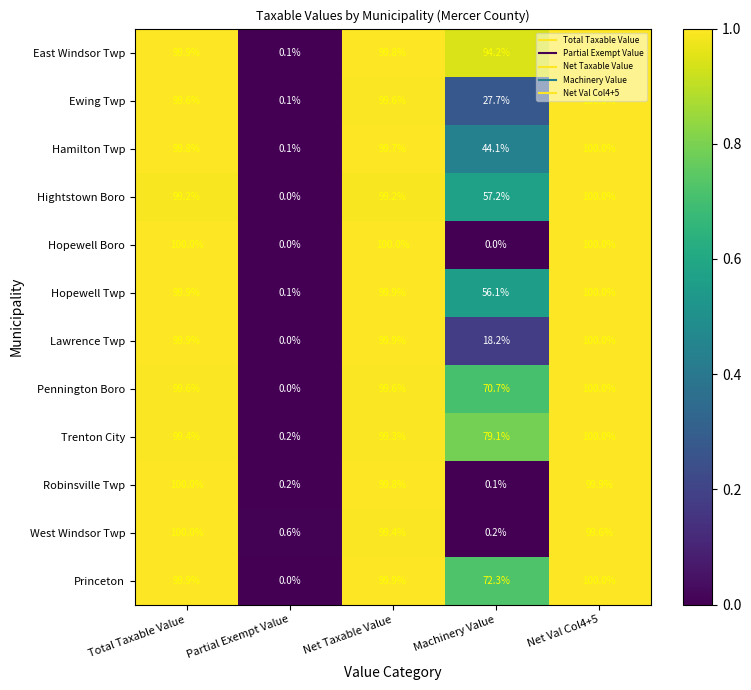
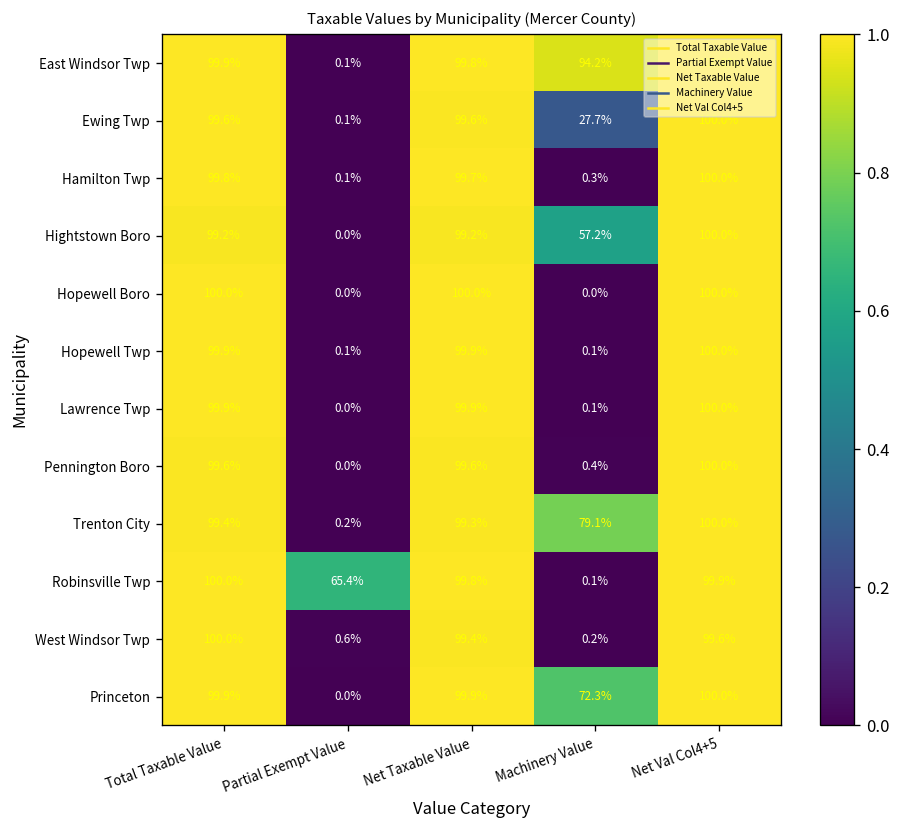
Hamilton Twp, Machinery Value: 44.1% -> 0.3%
Hopewell Twp, Machinery Value: 56.1% -> 0.1%
Lawrence Twp, Machinery Value: 18.2% -> 0.1%
Pennington Boro, Machinery Value: 70.7% -> 0.4%
Robinsville Twp, Partial Exempt Value: 0.2% -> 65.4%
